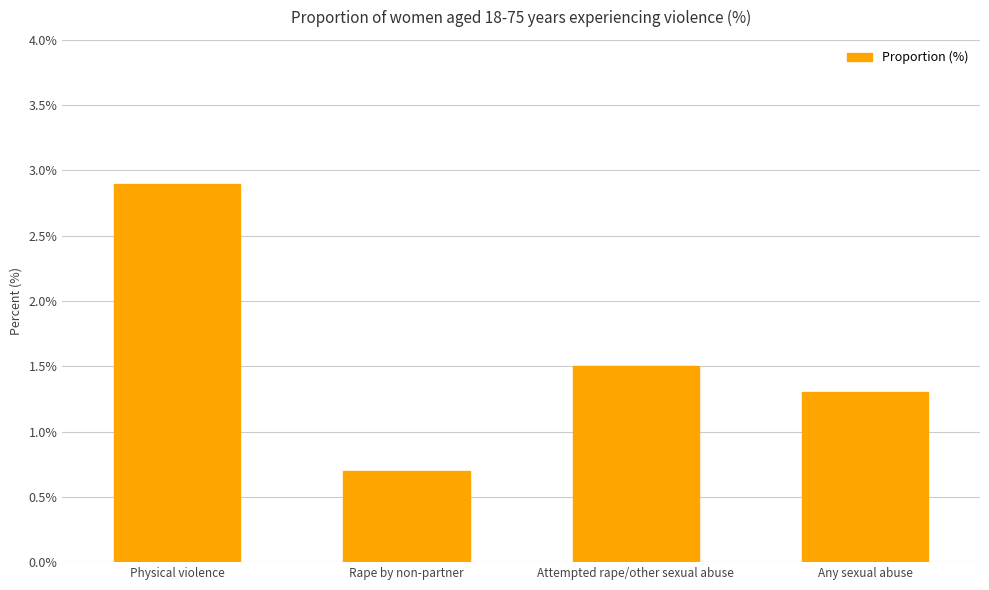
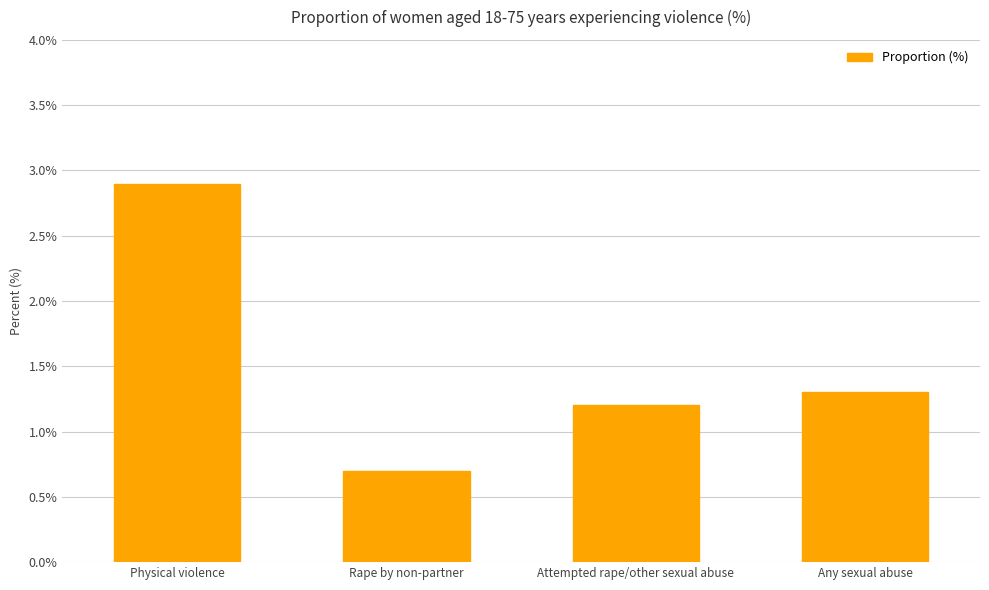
Attempted rape/other sexual abuse: 1.5% -> 1.2%
